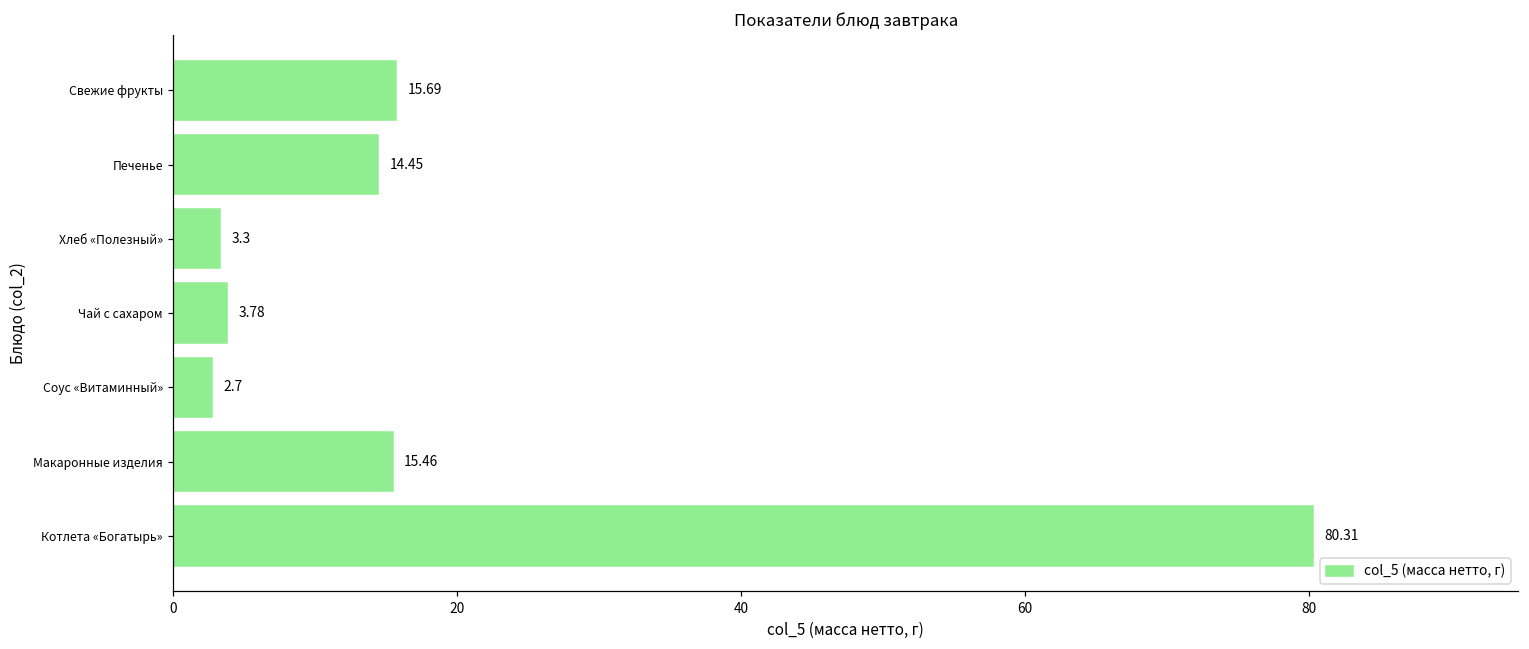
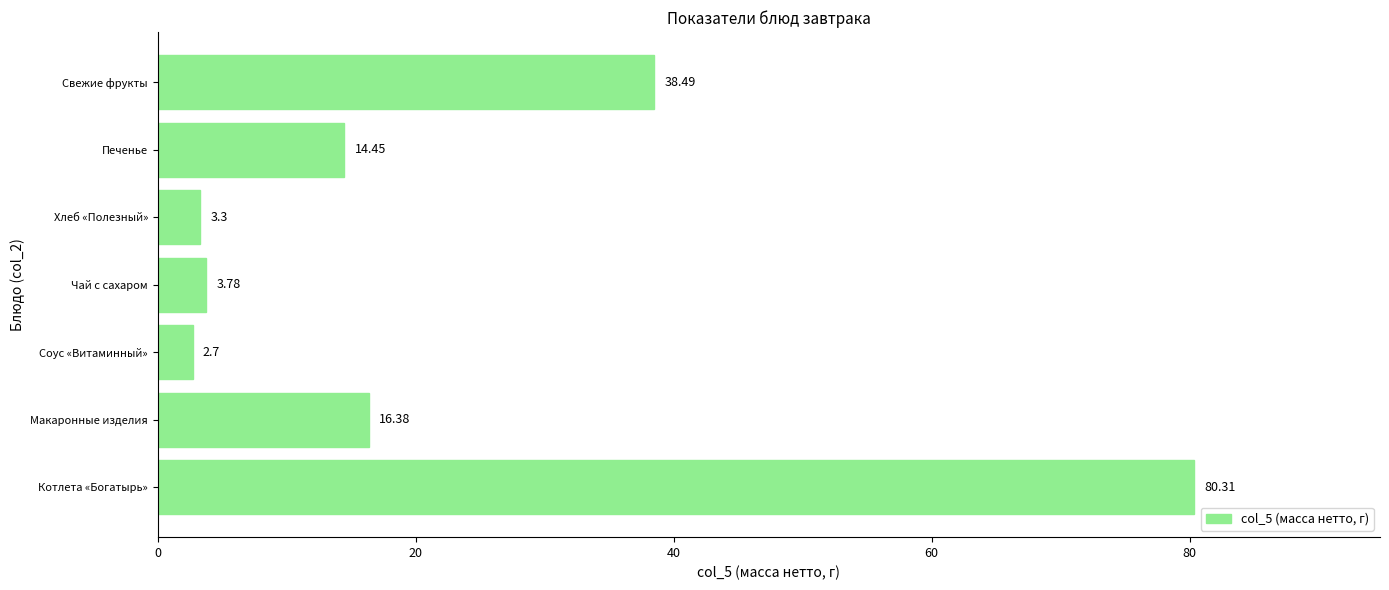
Свежие фрукты: 15.69 -> 38.49
Макаронные изделия: 15.46 -> 16.38
